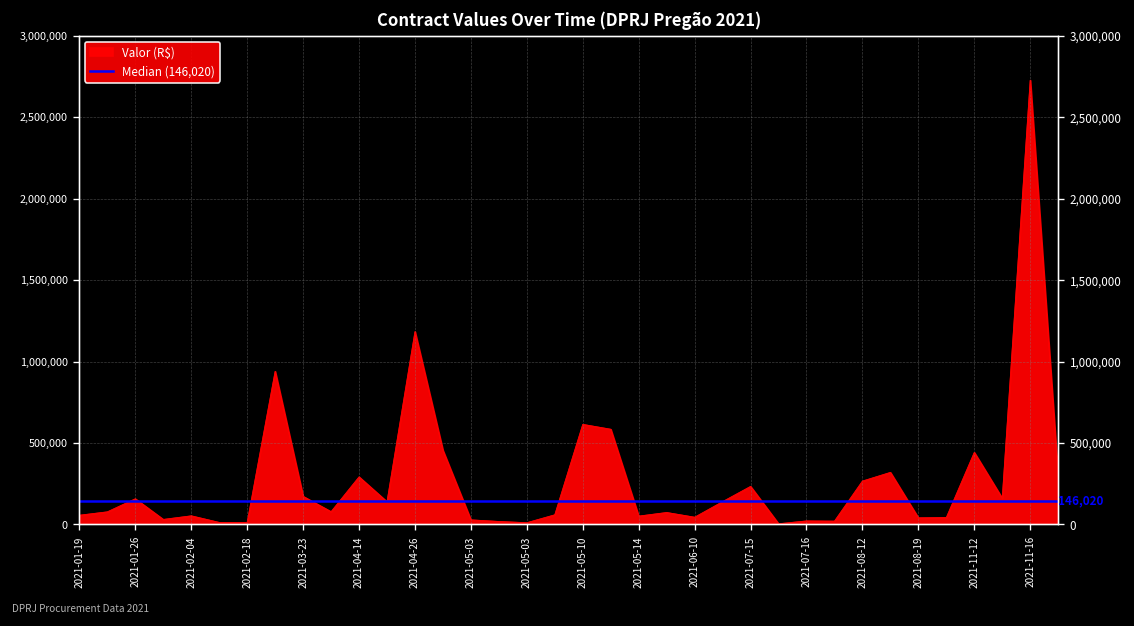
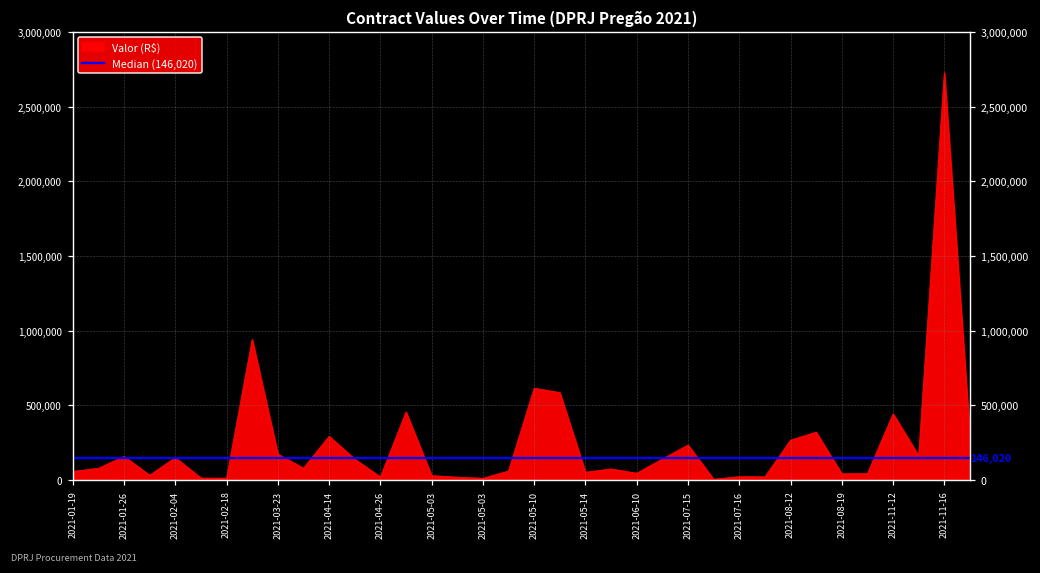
2021-02-04: 50,000 -> 150,000
2021-04-26: 1,180,000 -> 20,000
